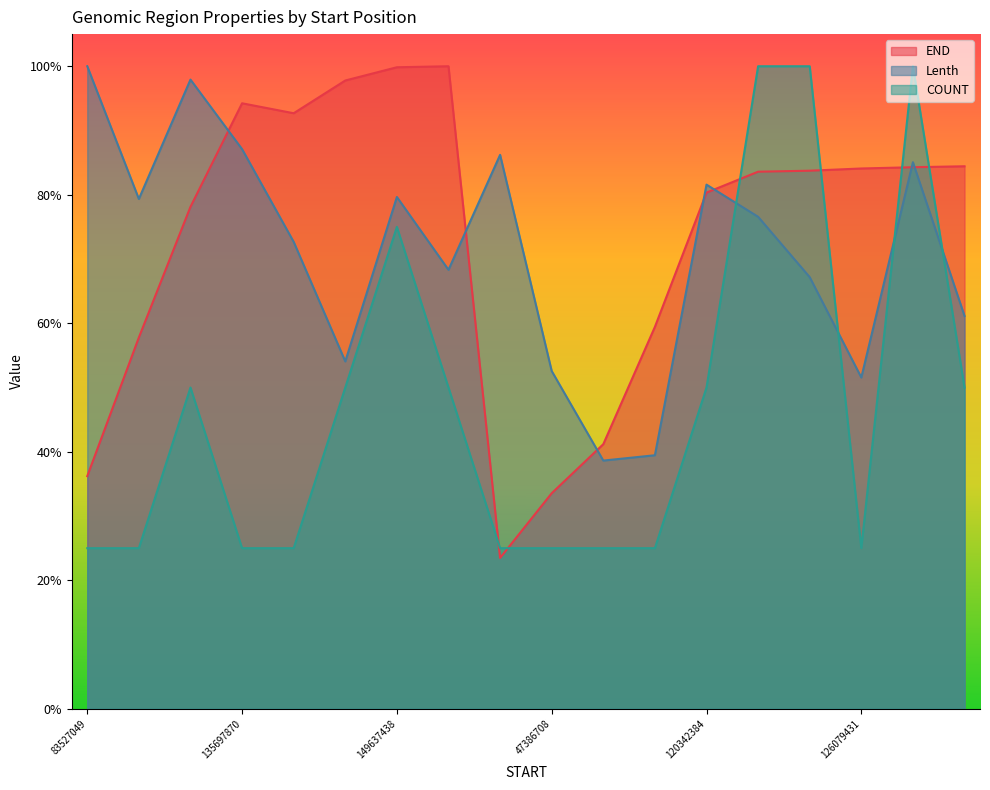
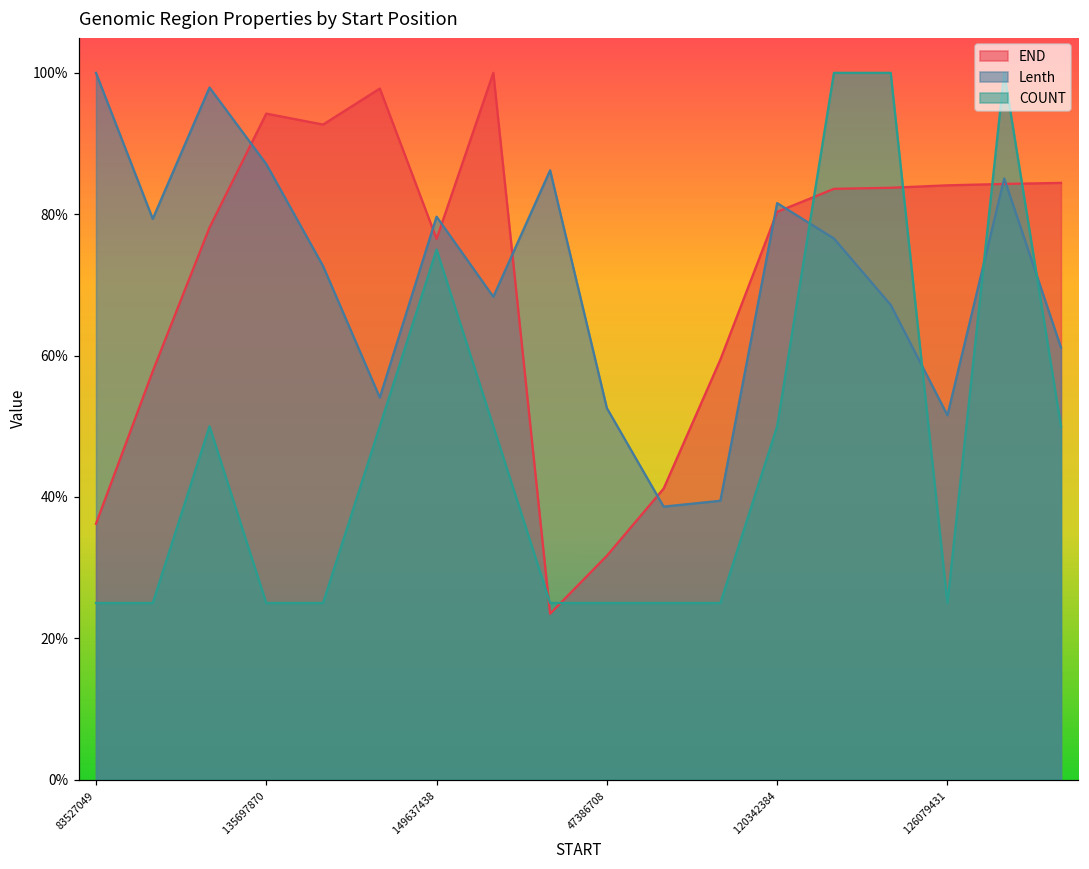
END, 149637438: 100% -> 77%
END, 47386708: 34% -> 32%
